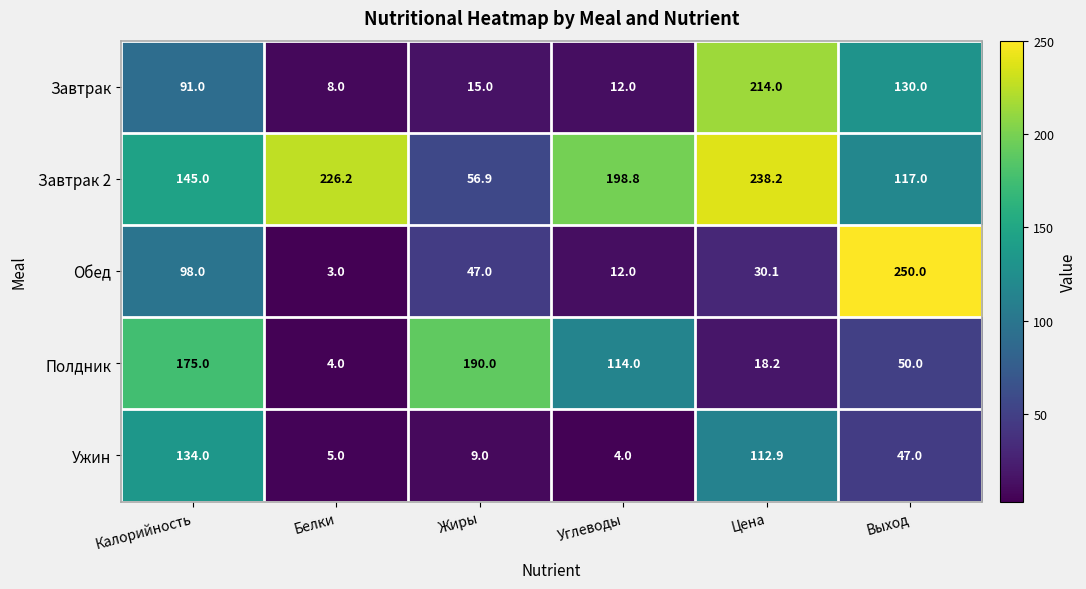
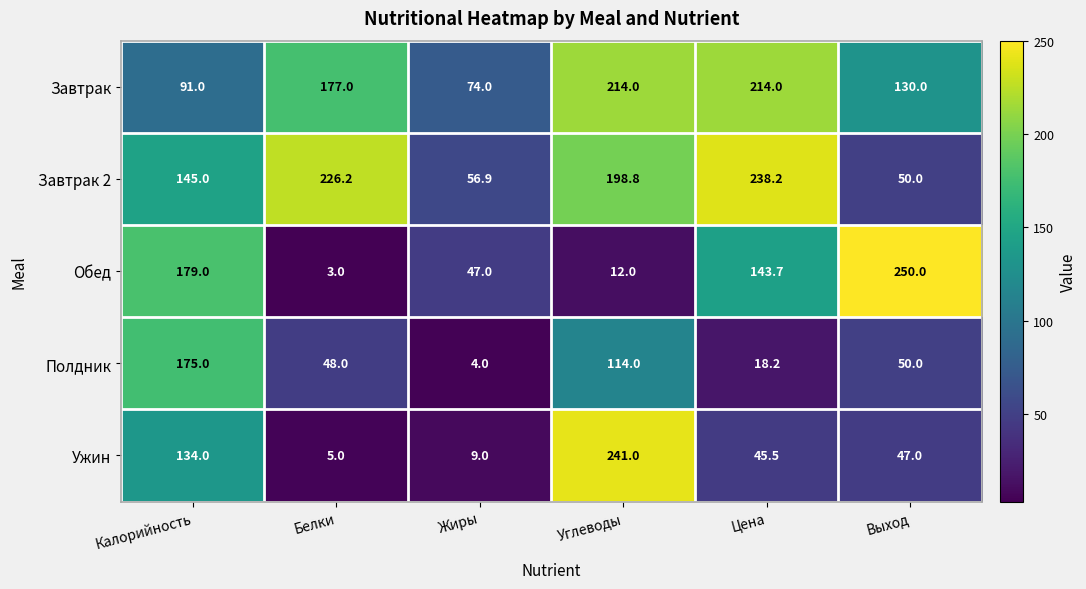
Завтрак, Белки: 8.0 -> 177.0
Завтрак, Жиры: 15.0 -> 74.0
Завтрак, Углеводы: 12.0 -> 214.0
Завтрак 2, Выход: 117.0 -> 50.0
Обед, Калорийность: 98.0 -> 179.0
Обед, Цена: 30.1 -> 143.7
Полдник, Белки: 4.0 -> 48.0
Полдник, Жиры: 190.0 -> 4.0
Ужин, Углеводы: 4.0 -> 241.0
Ужин, Цена: 112.9 -> 45.5
